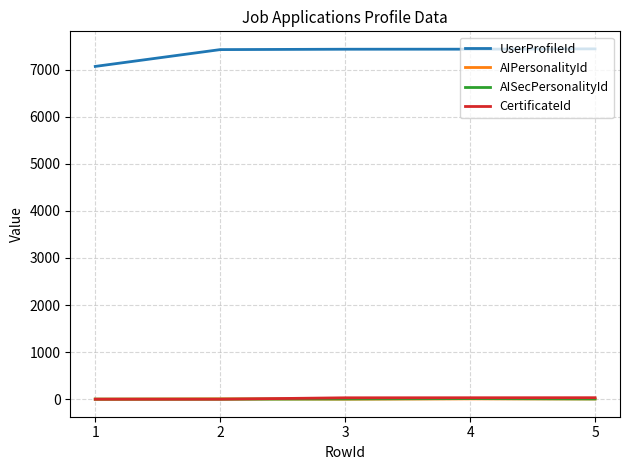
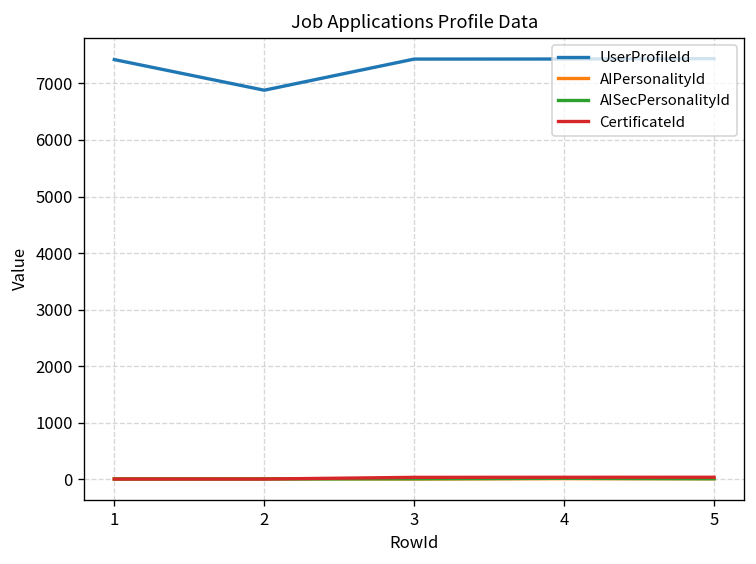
UserProfileId, 1: 7100 -> 7400
UserProfileId, 2: 7400 -> 6900
